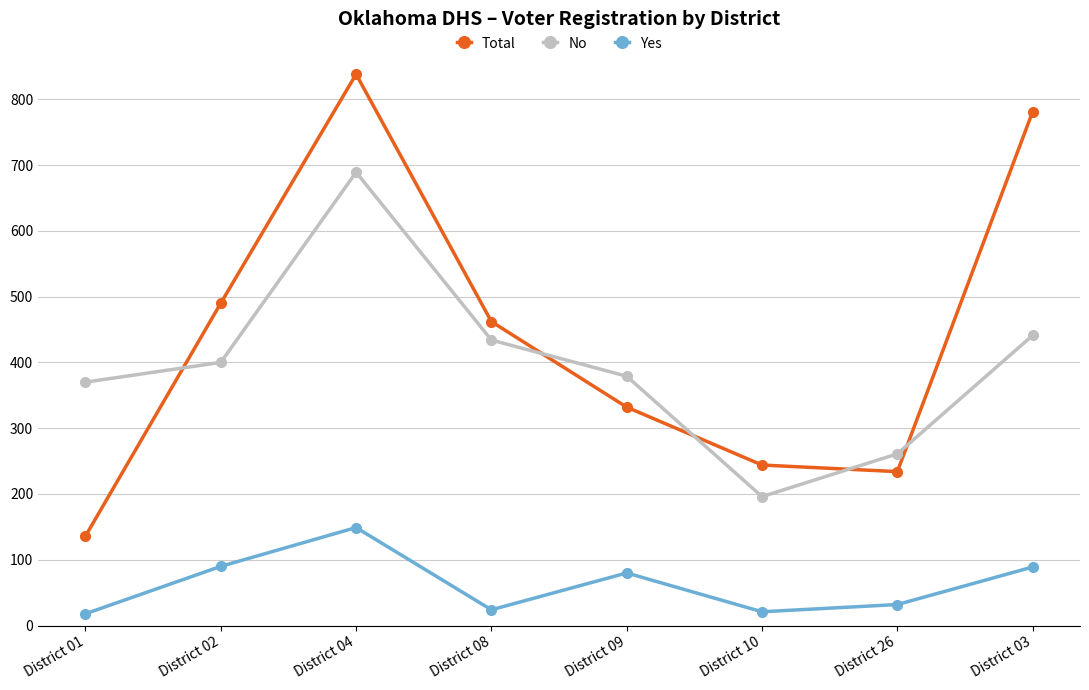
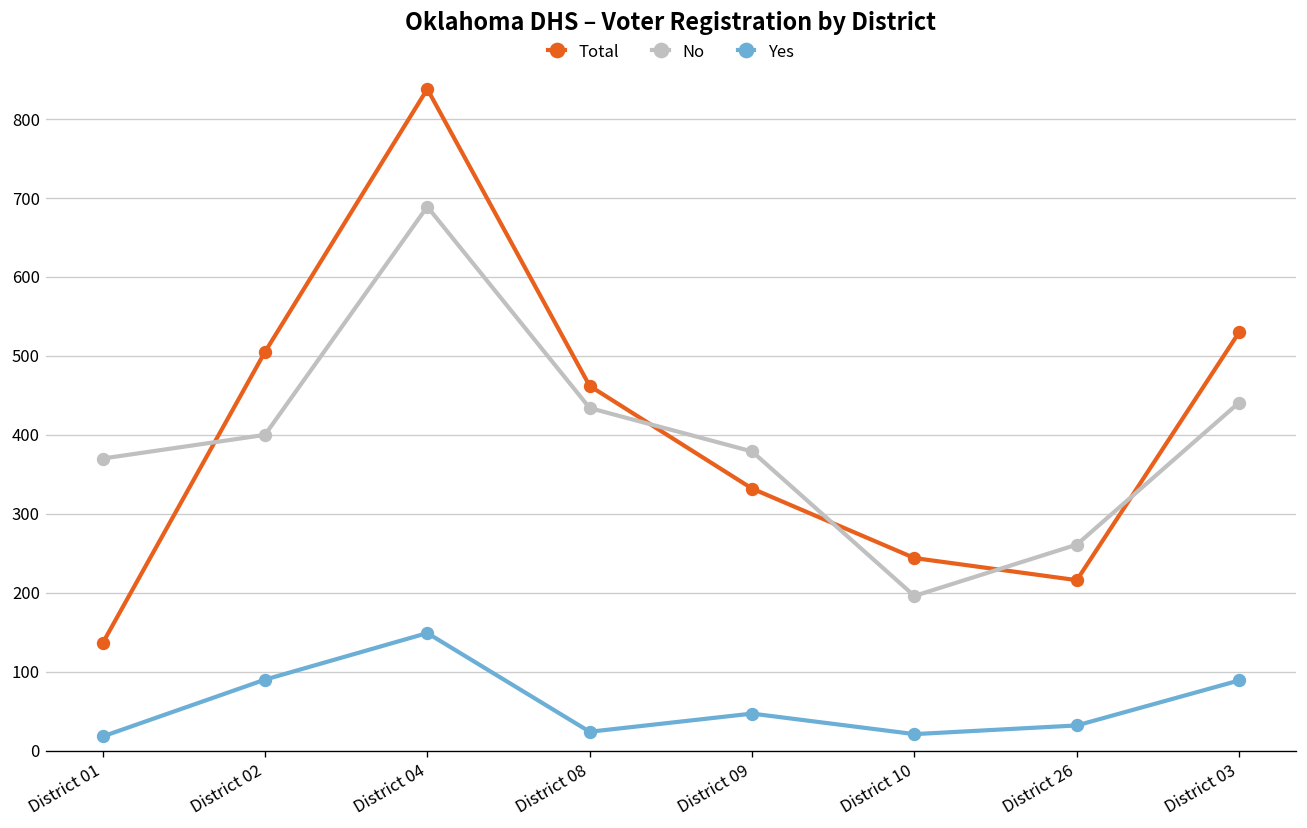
Total, District 02: 490 -> 510
Yes, District 09: 80 -> 50
Total, District 26: 230 -> 220
Total, District 03: 780 -> 530
